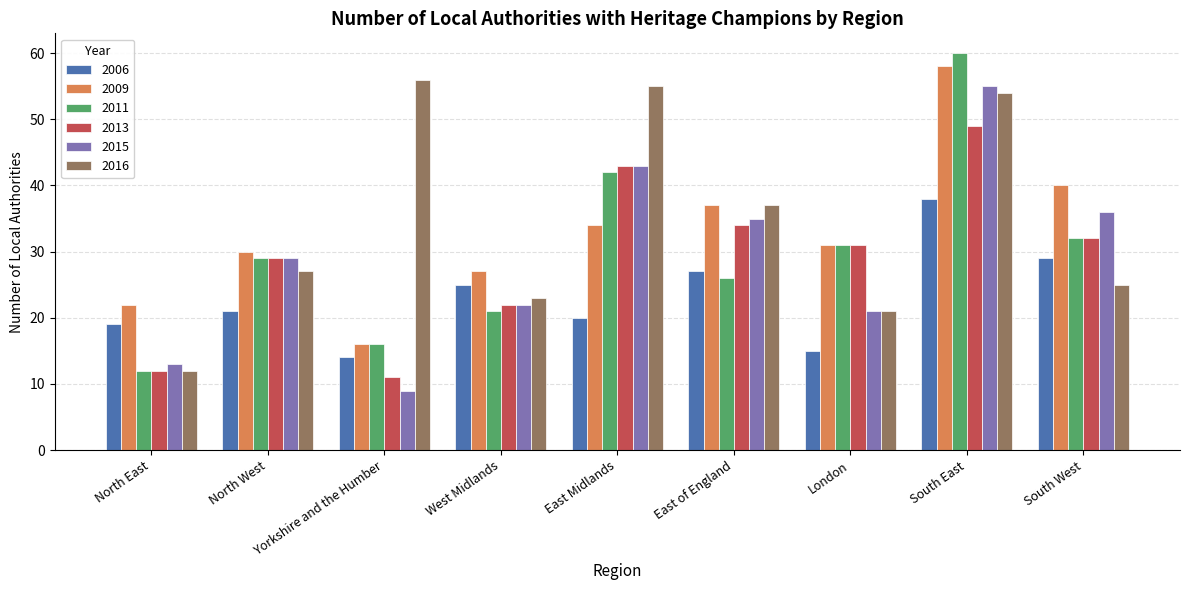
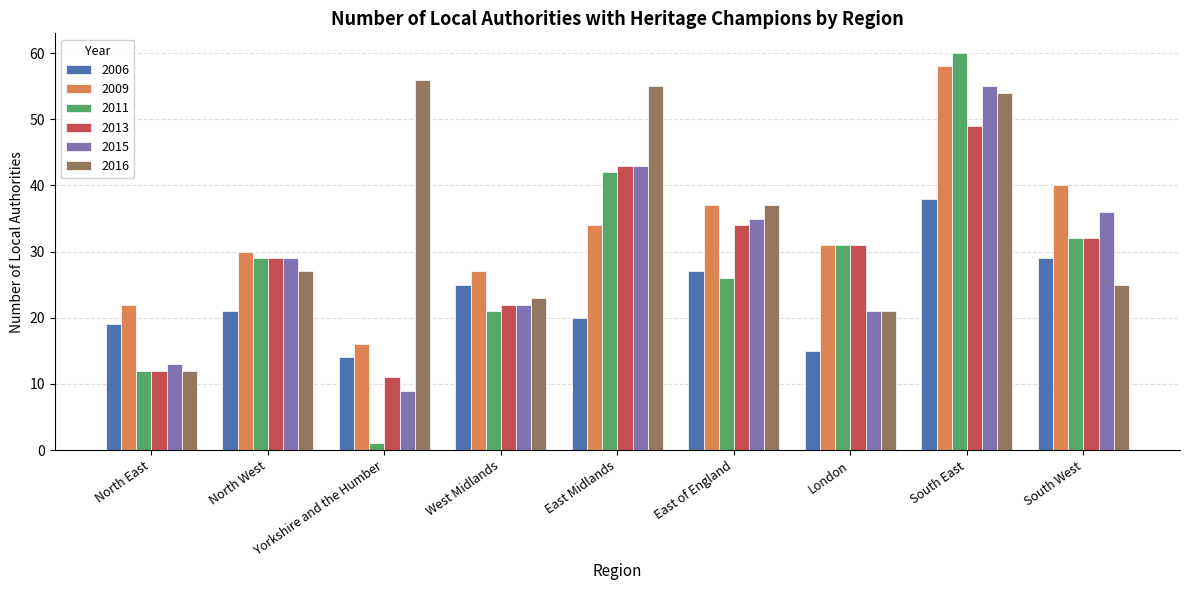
2011, Yorkshire and the Humber: 16 -> 1
